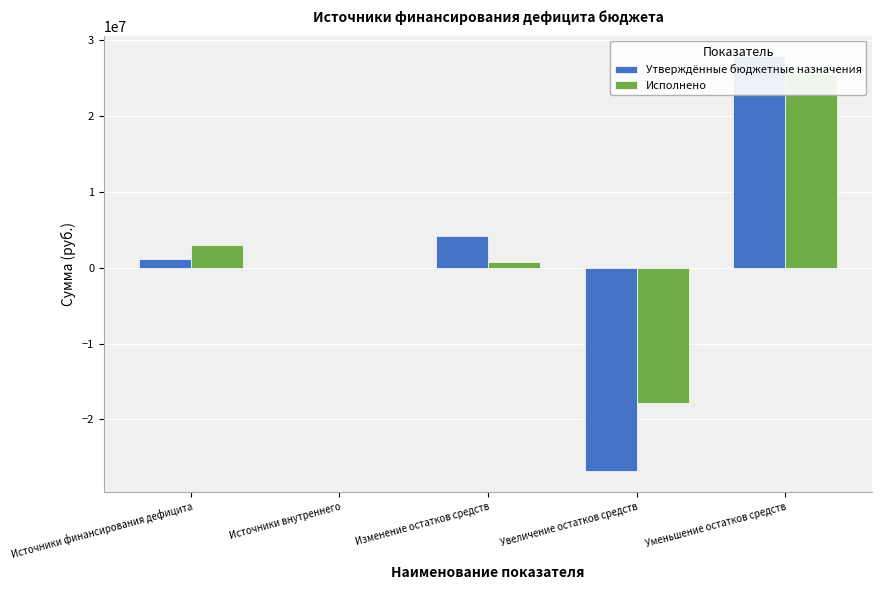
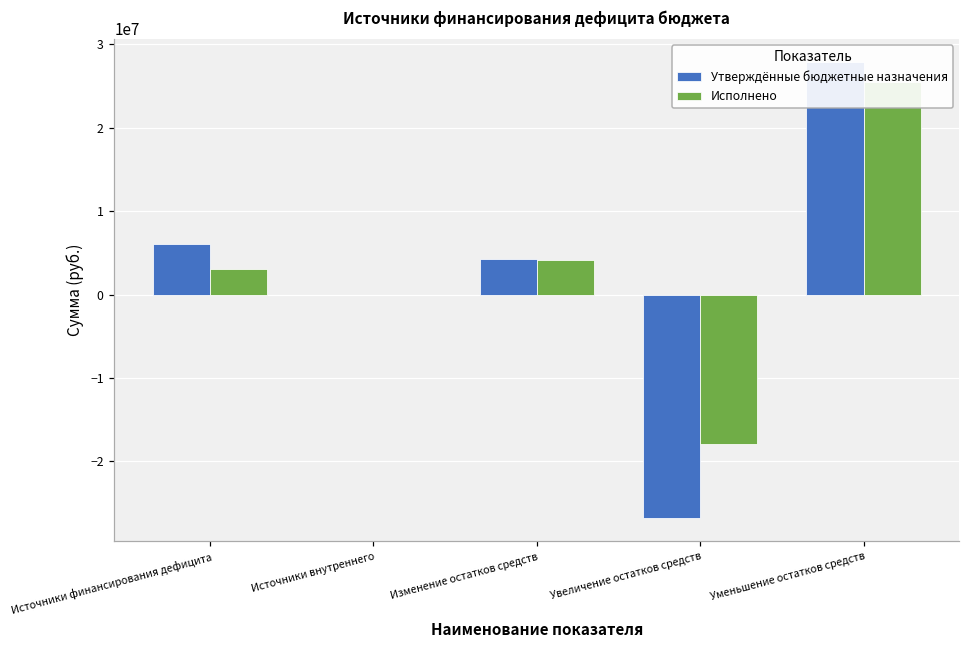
Утверждённые бюджетные назначения, Источники финансирования дефицита: 1000000 -> 6000000
Исполнено, Изменение остатков средств: 1000000 -> 4000000
